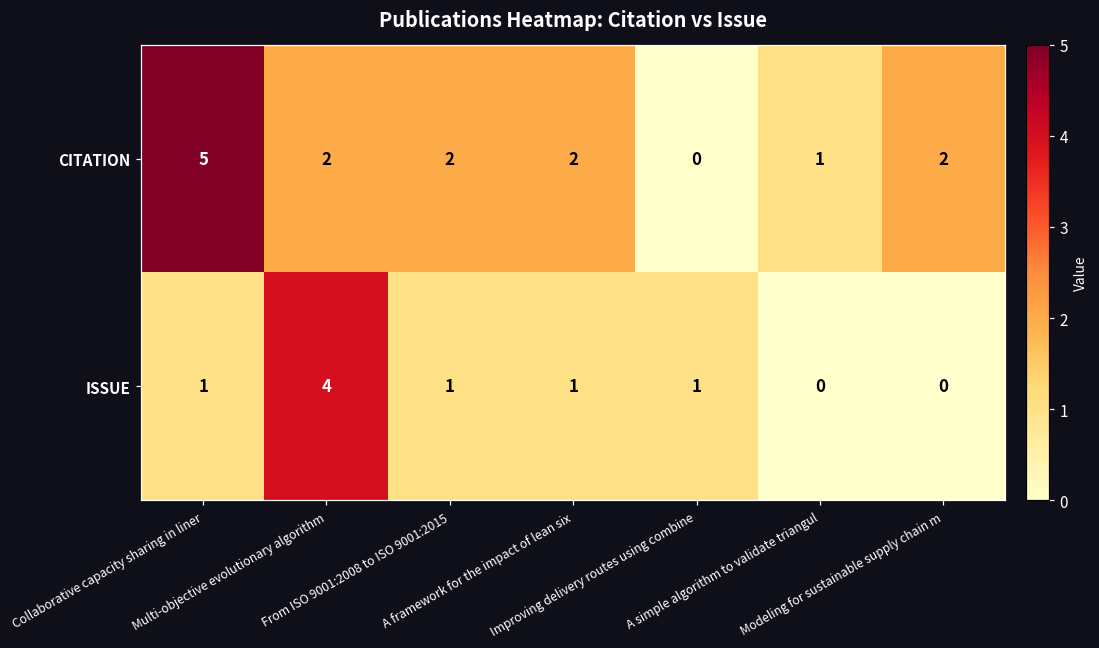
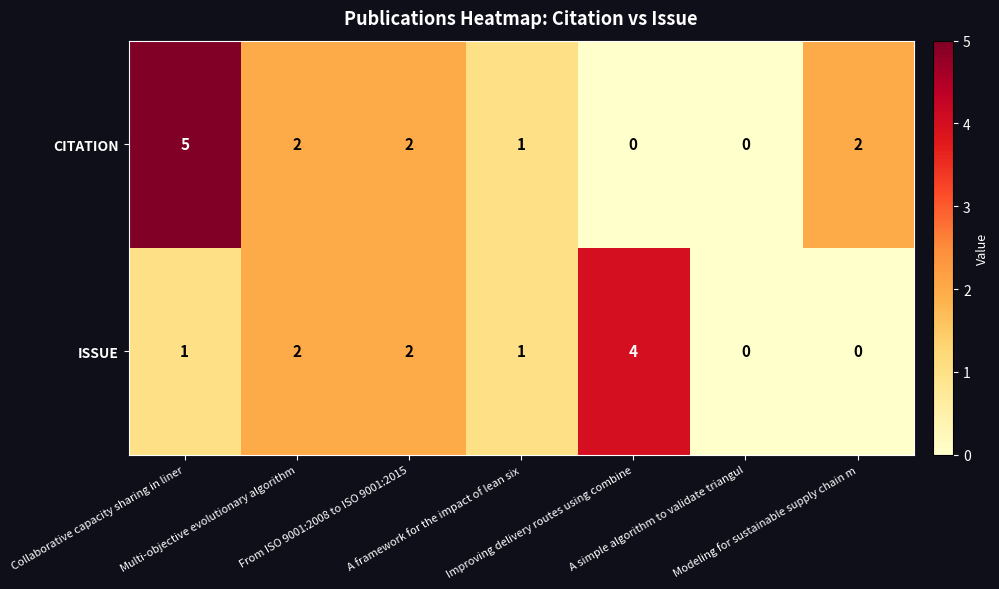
CITATION, A framework for the impact of lean six: 2 -> 1
CITATION, A simple algorithm to validate triangul: 1 -> 0
ISSUE, Multi-objective evolutionary algorithm: 4 -> 2
ISSUE, From ISO 9001:2008 to ISO 9001:2015: 1 -> 2
ISSUE, Improving delivery routes using combine: 1 -> 4
